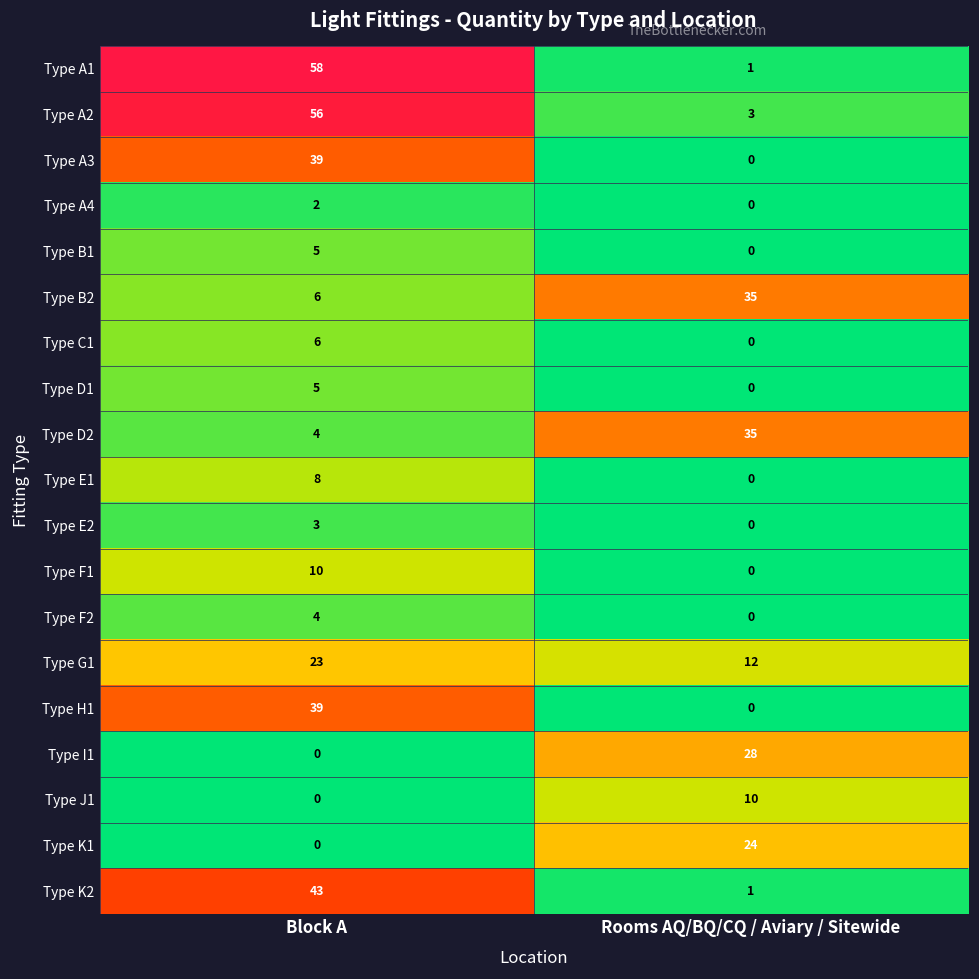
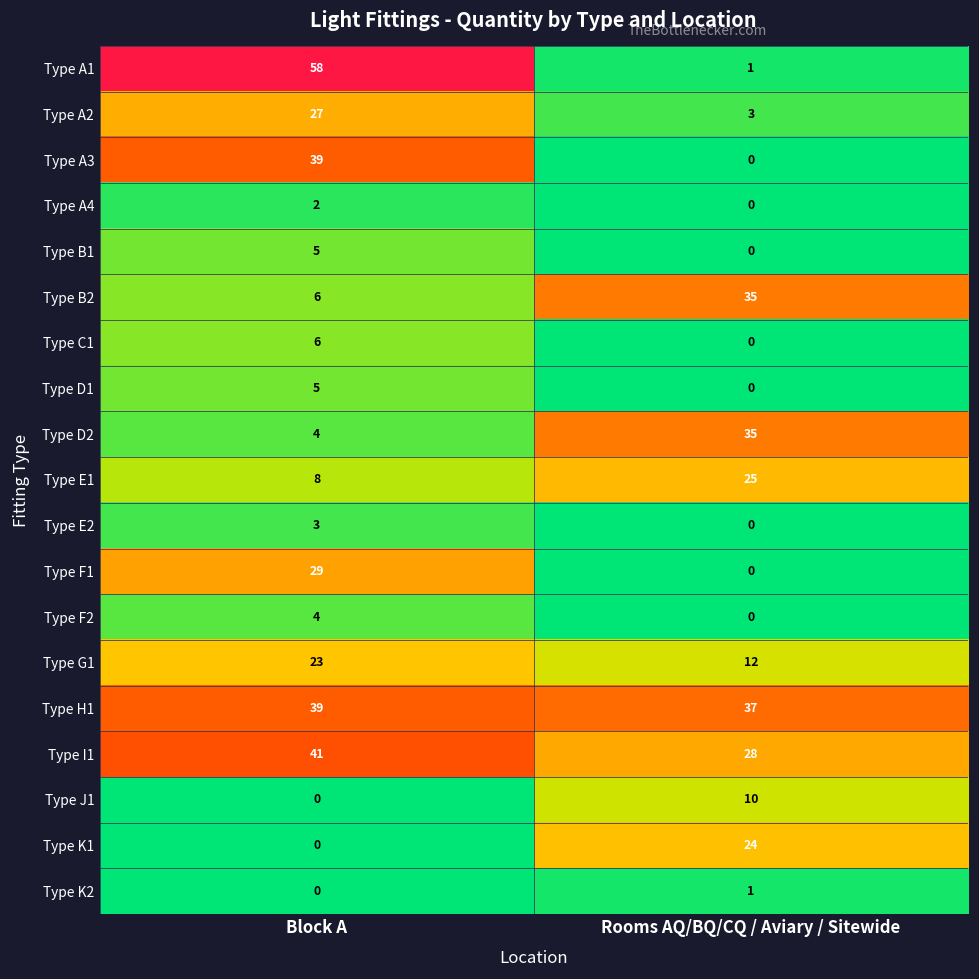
Type A2, Block A: 56 -> 27
Type E1, Rooms AQ/BQ/CQ / Aviary / Sitewide: 0 -> 25
Type F1, Block A: 10 -> 29
Type H1, Rooms AQ/BQ/CQ / Aviary / Sitewide: 0 -> 37
Type I1, Block A: 0 -> 41
Type K2, Block A: 43 -> 0
